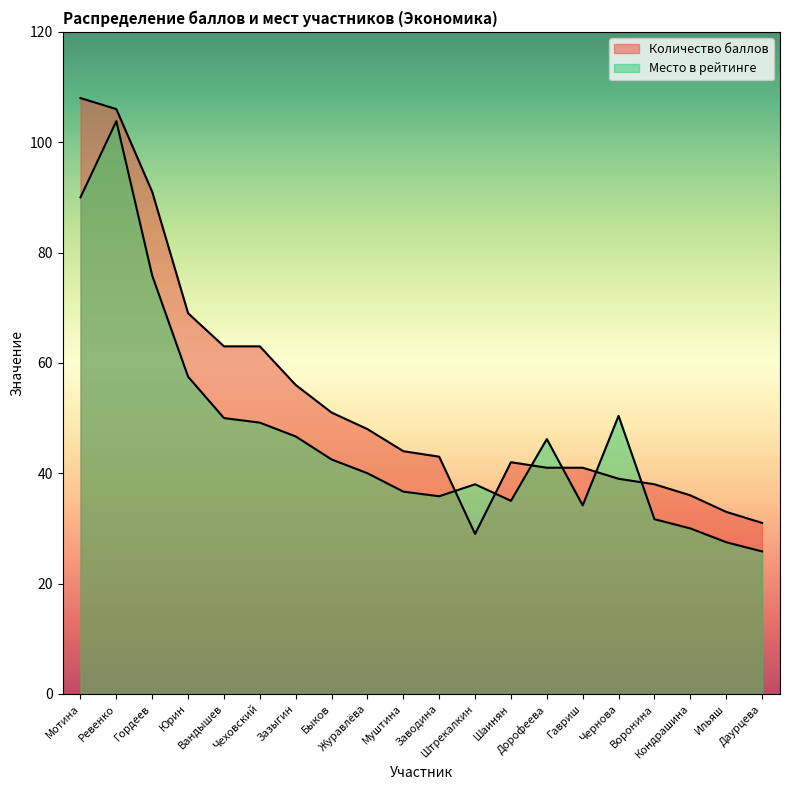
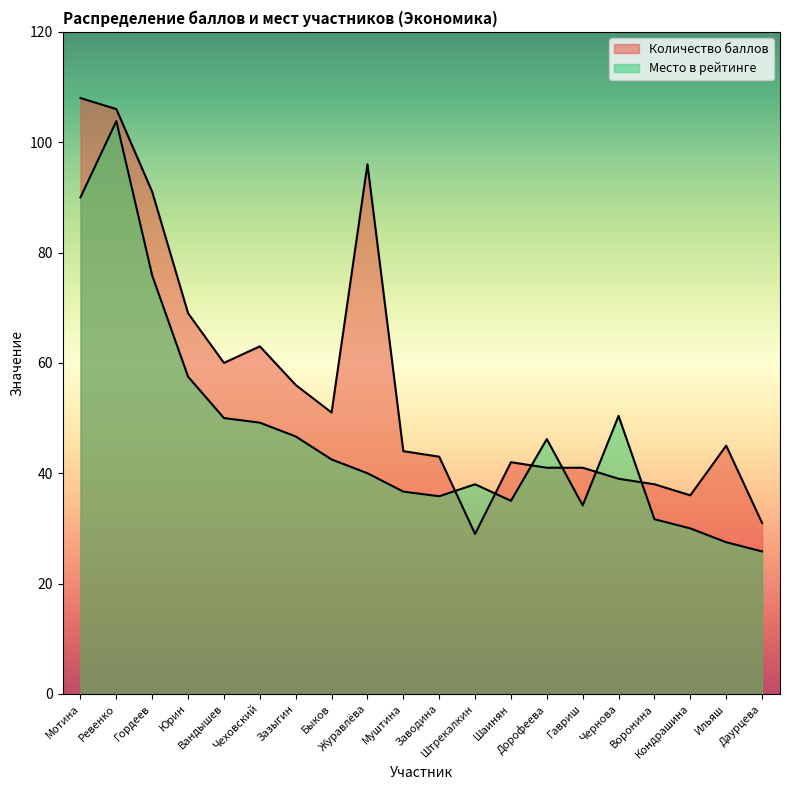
Количество баллов, Вандышев: 63 -> 60
Количество баллов, Журавлёва: 48 -> 96
Количество баллов, Ильяш: 33 -> 45
